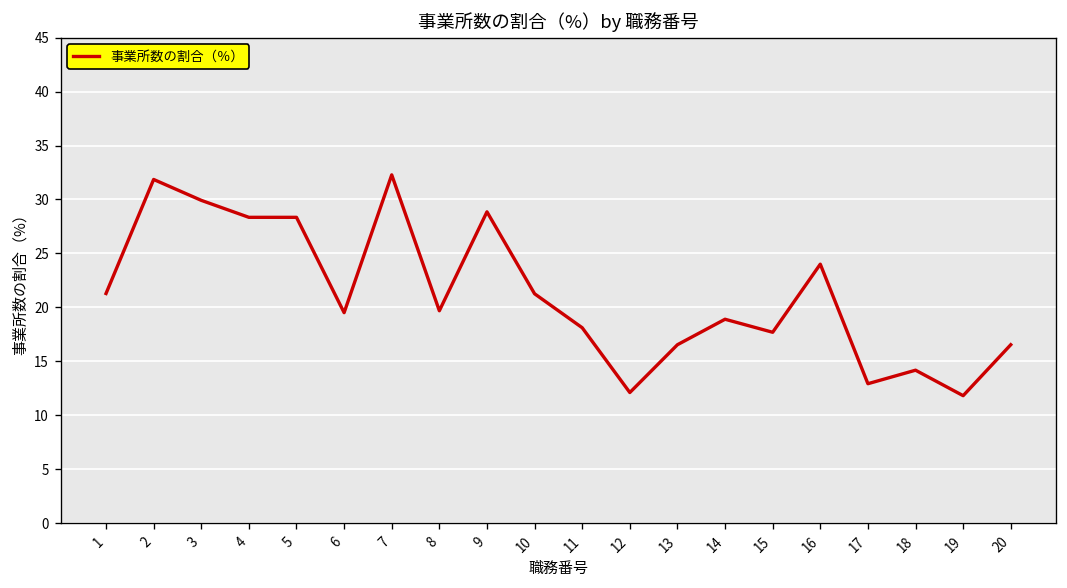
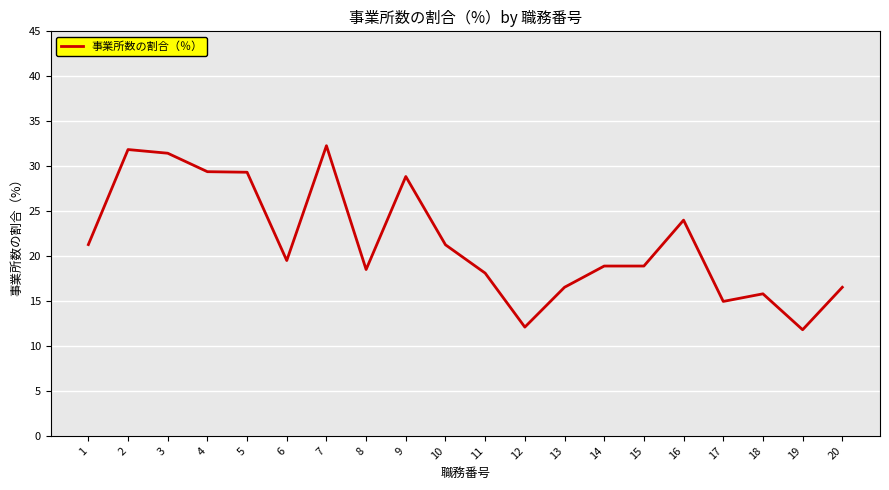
3: 30 -> 31
4: 28 -> 29
5: 28 -> 29
8: 20 -> 19
15: 18 -> 19
17: 13 -> 15
18: 14 -> 16
